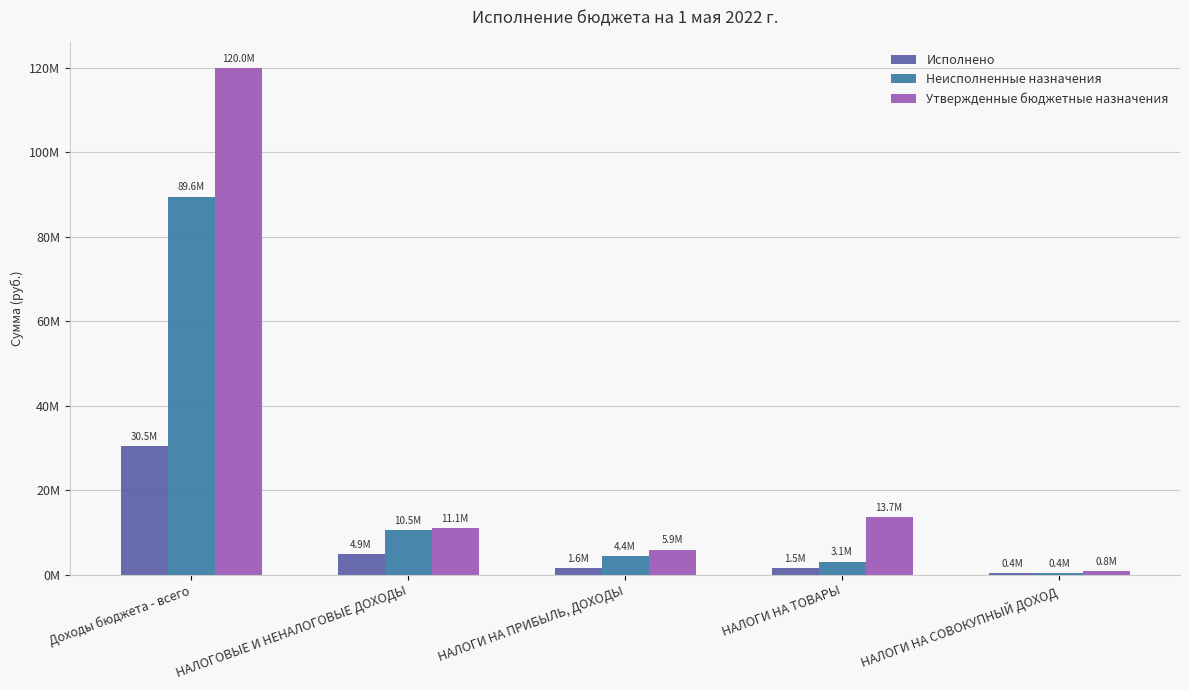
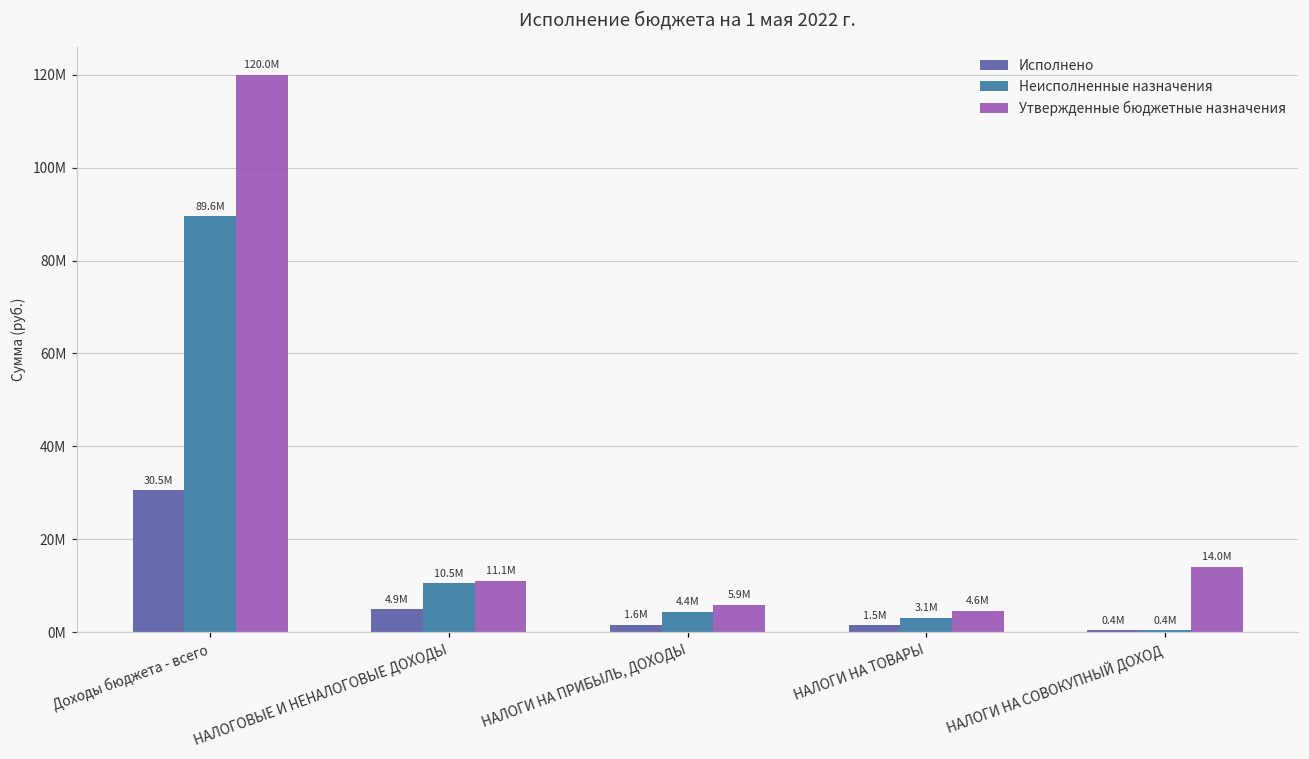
Утвержденные бюджетные назначения, НАЛОГИ НА ТОВАРЫ: 13.7M -> 4.6M
Утвержденные бюджетные назначения, НАЛОГИ НА СОВОКУПНЫЙ ДОХОД: 0.8M -> 14.0M
